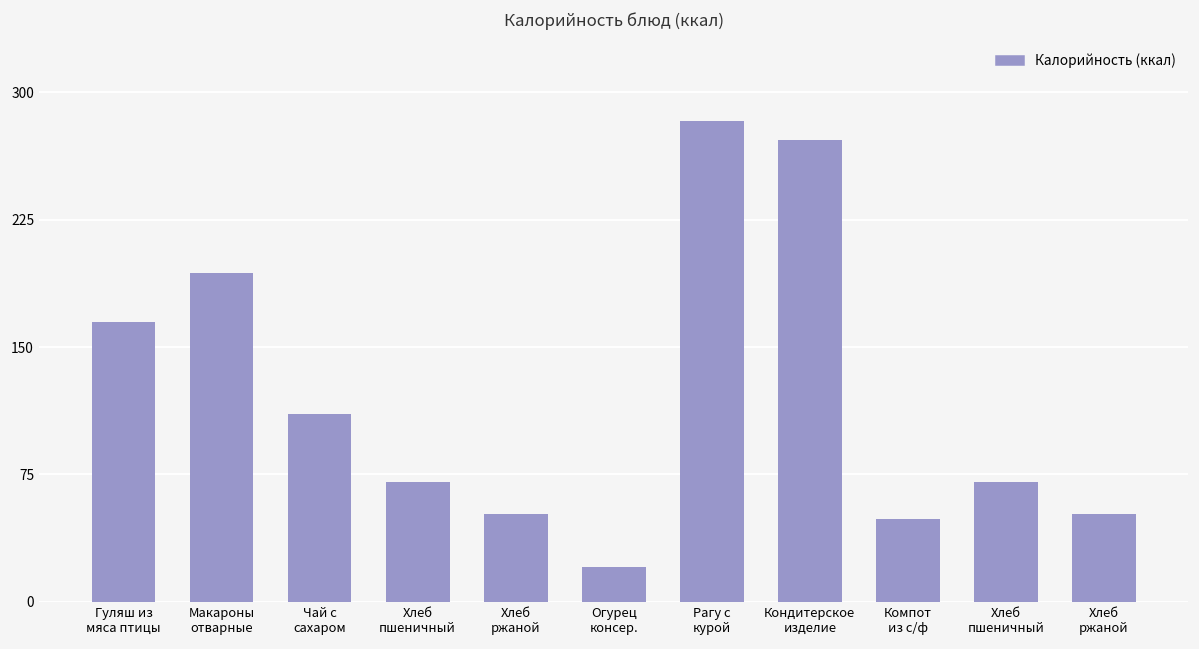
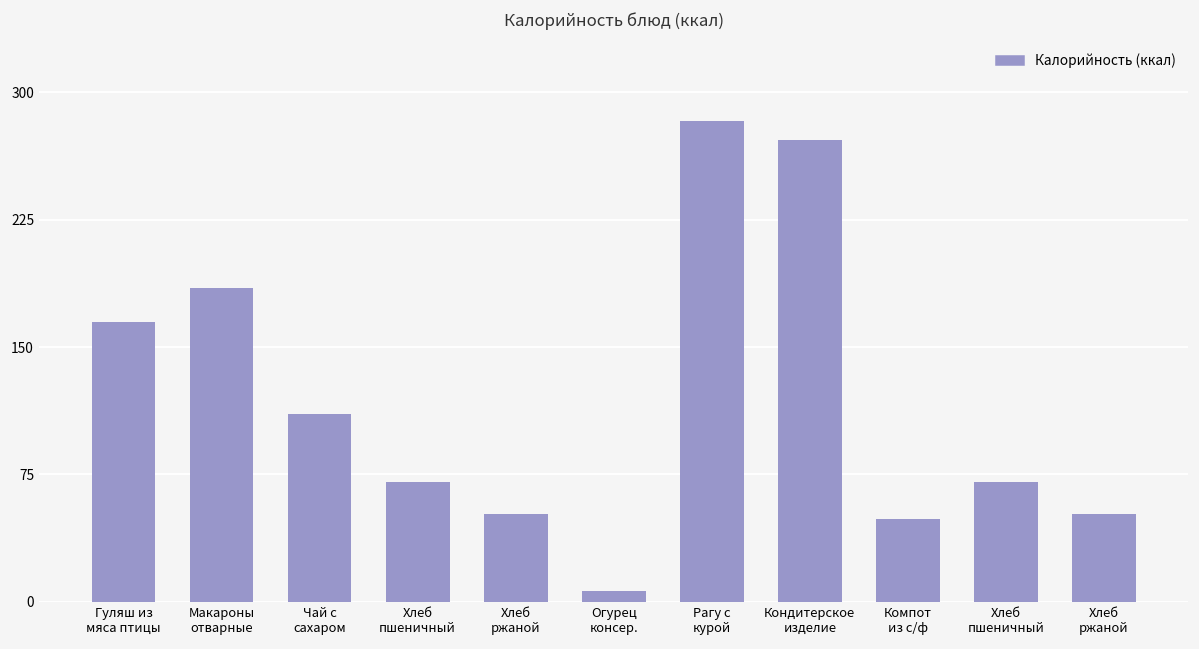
Макароны отварные: 194 -> 185
Огурец консер.: 20 -> 6
